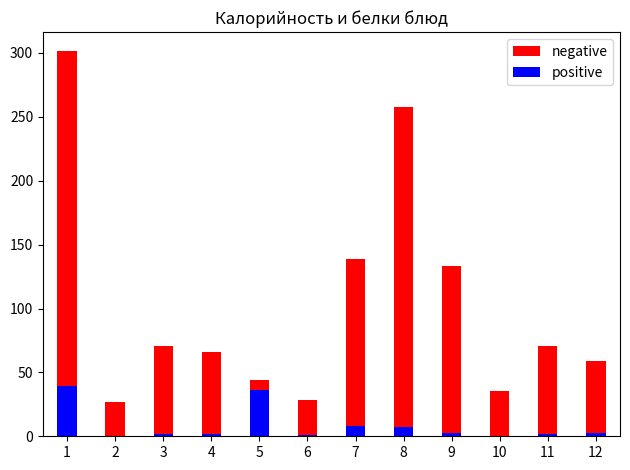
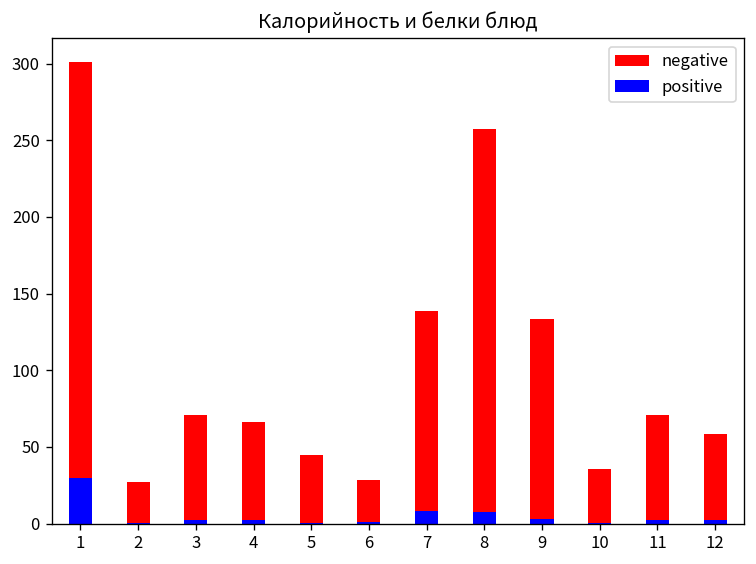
positive, 1: 39 -> 30
positive, 5: 37 -> 0
